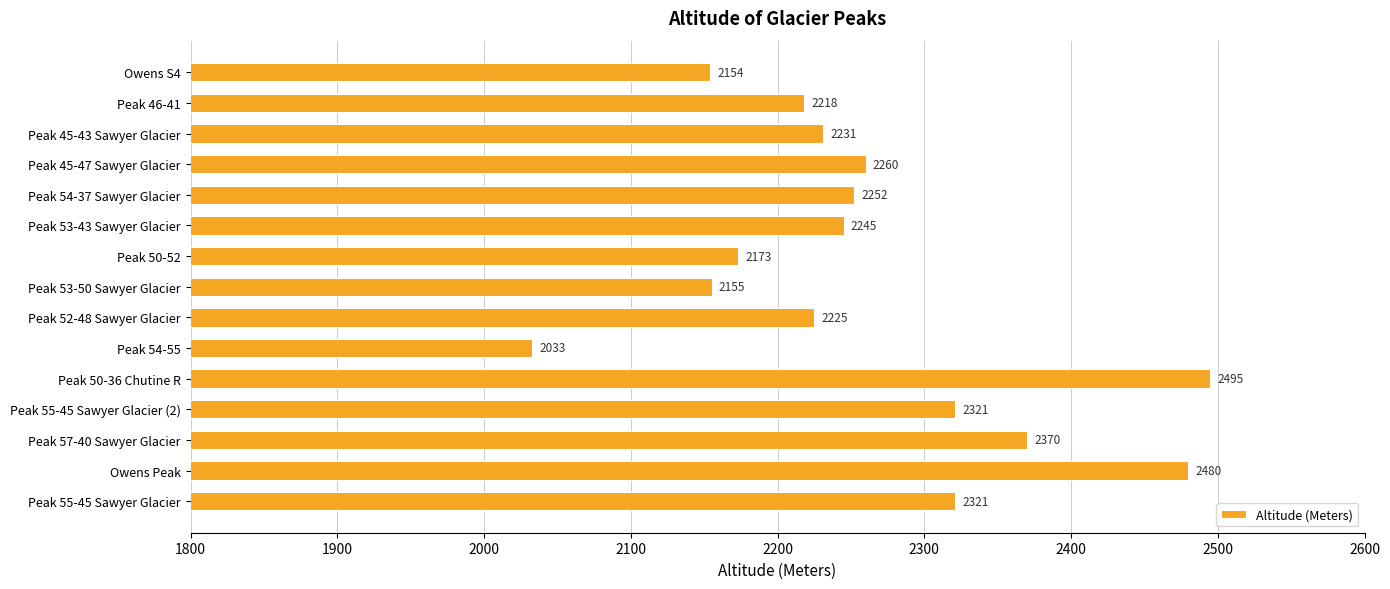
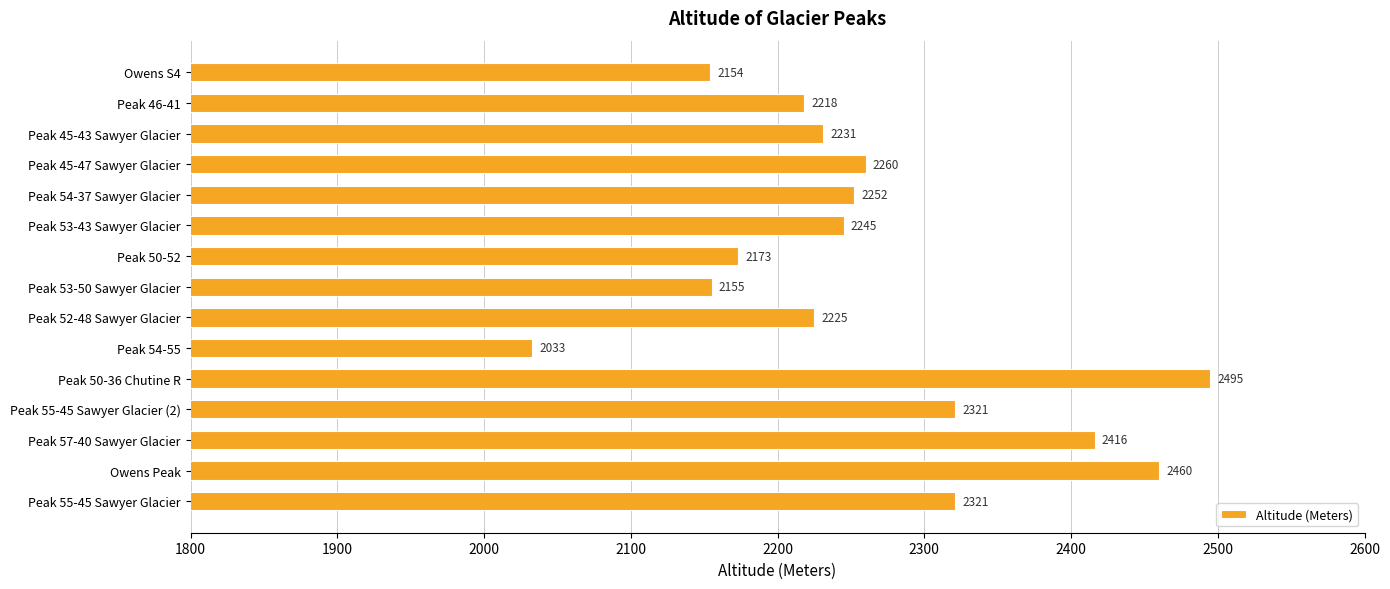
Peak 57-40 Sawyer Glacier: 2370 -> 2416
Owens Peak: 2480 -> 2460
